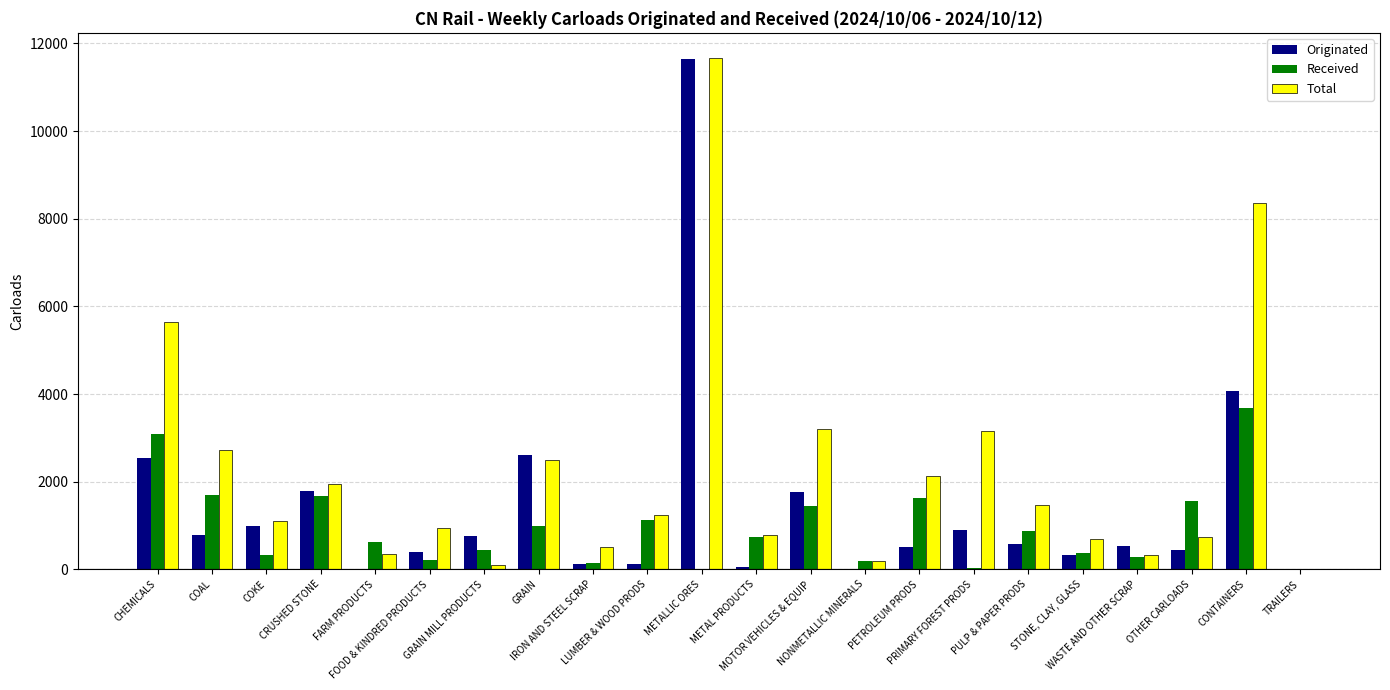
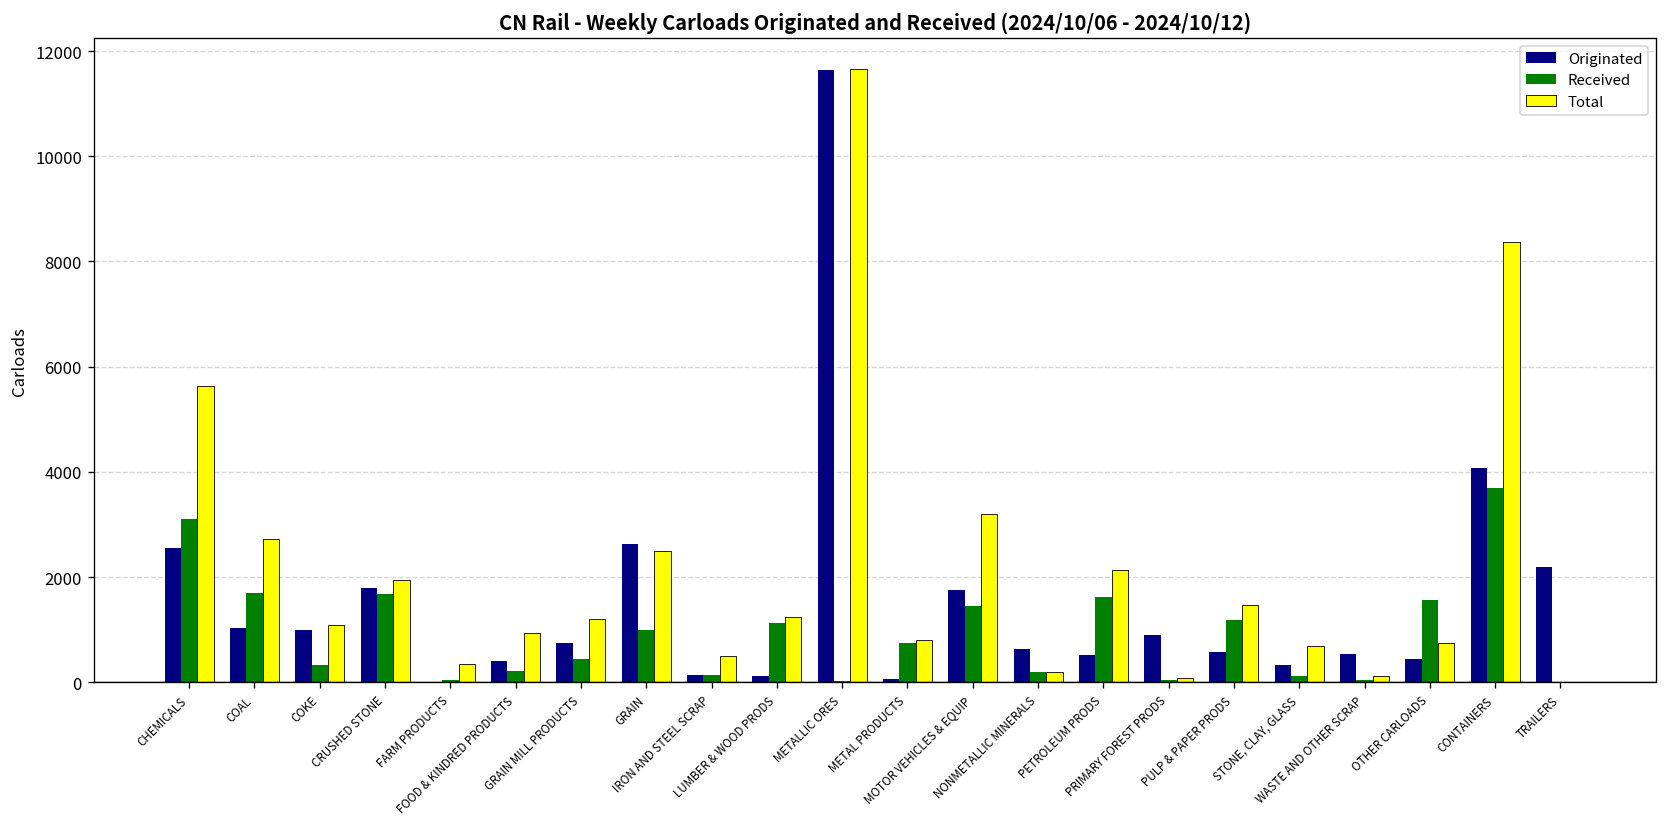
Originated, COAL: 800 -> 1000
Received, FARM PRODUCTS: 600 -> 0
Total, GRAIN MILL PRODUCTS: 100 -> 1200
Originated, NONMETALLIC MINERALS: 0 -> 600
Total, PRIMARY FOREST PRODS: 3200 -> 100
Received, PULP & PAPER PRODS: 900 -> 1200
Received, STONE, CLAY, GLASS: 400 -> 100
Received, WASTE AND OTHER SCRAP: 300 -> 0
Total, WASTE AND OTHER SCRAP: 300 -> 100
Originated, TRAILERS: 0 -> 2200
